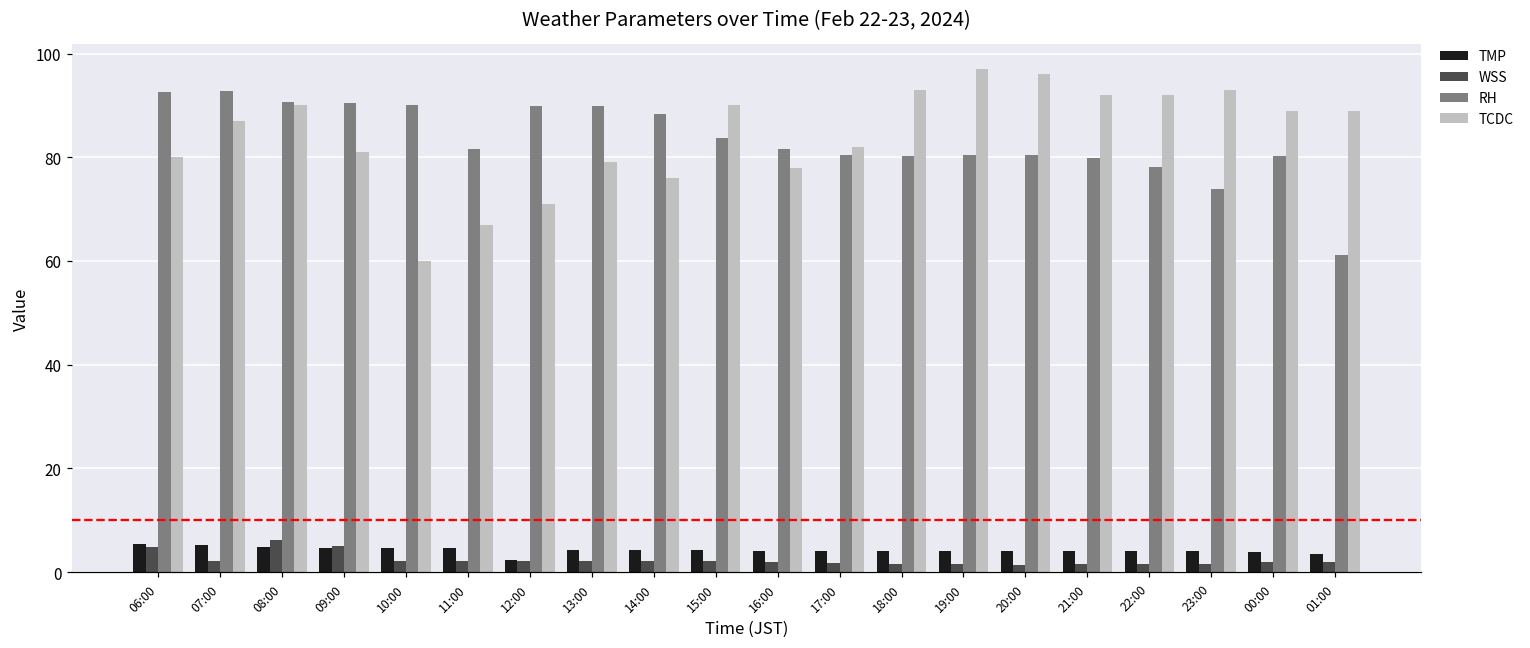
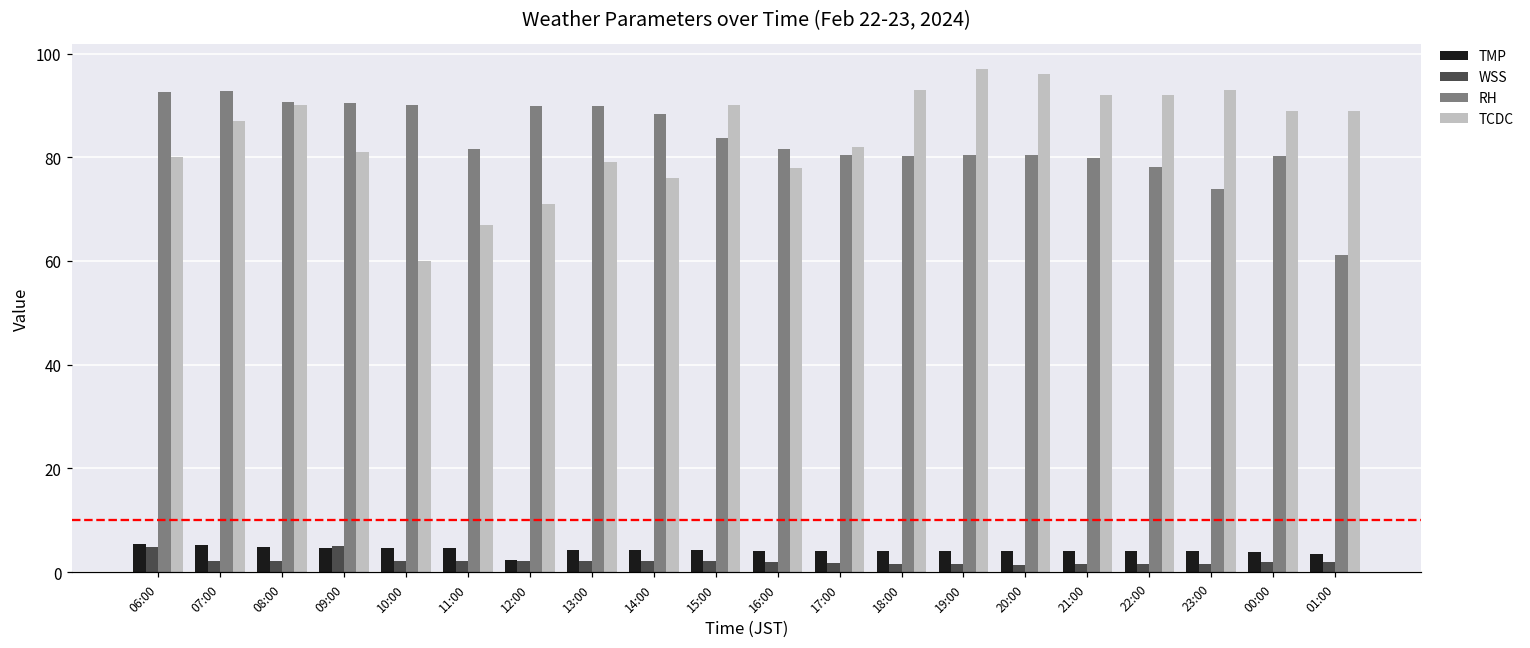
WSS, 08:00: 6 -> 2
